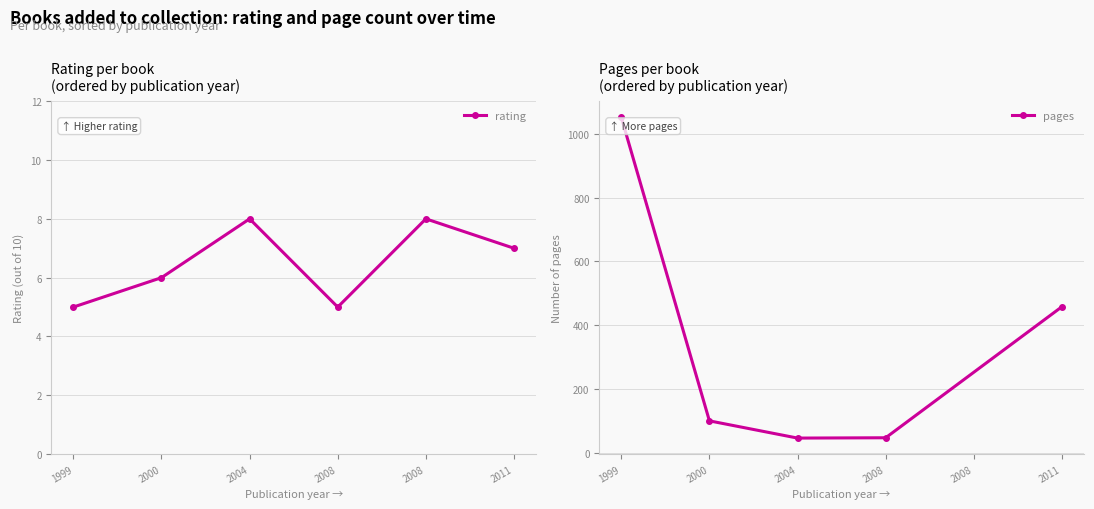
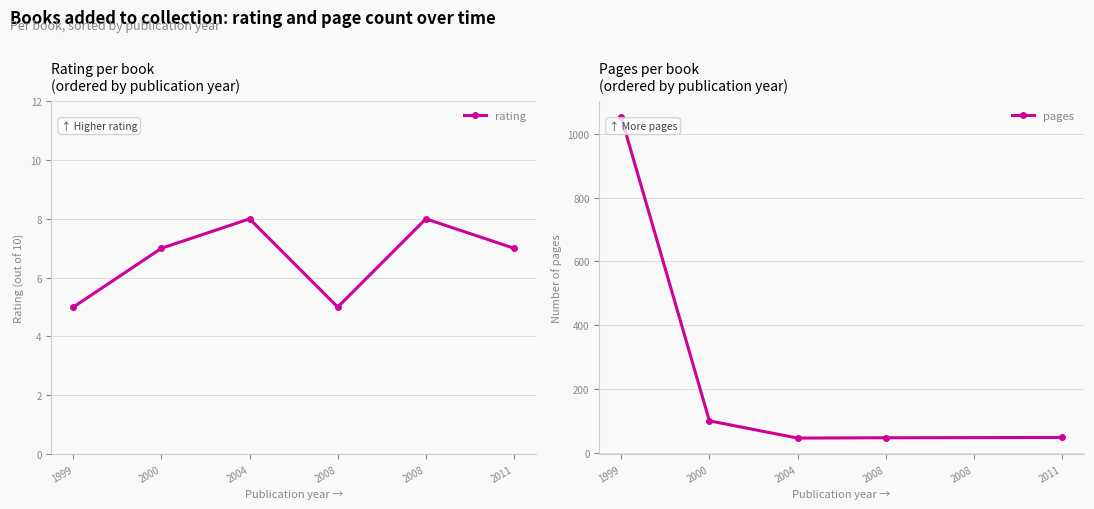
Rating per book (ordered by publication year), 2000: 6 -> 7
Pages per book (ordered by publication year), 2011: 460 -> 50
